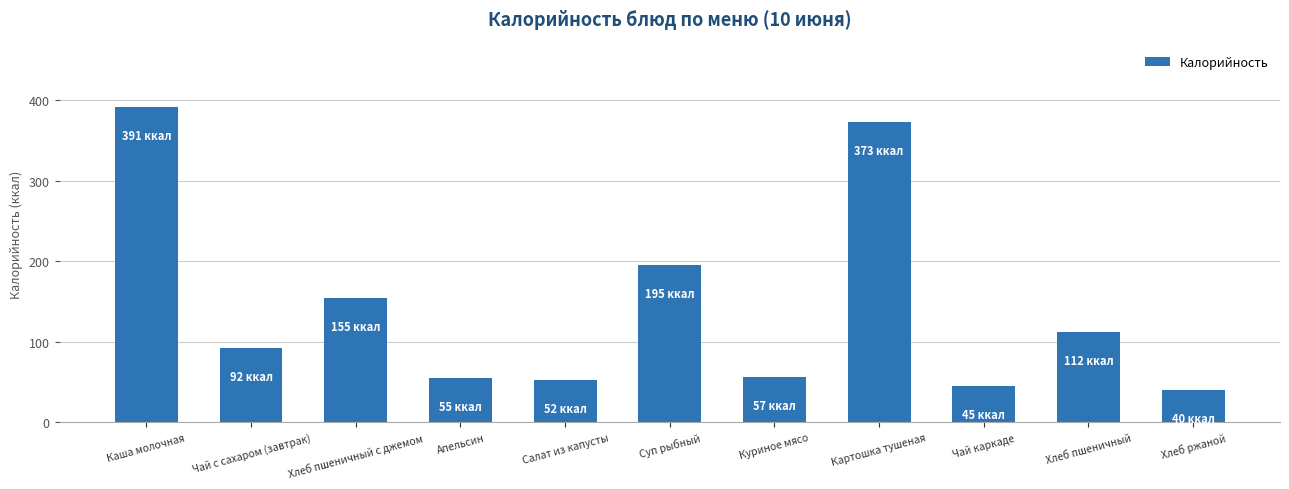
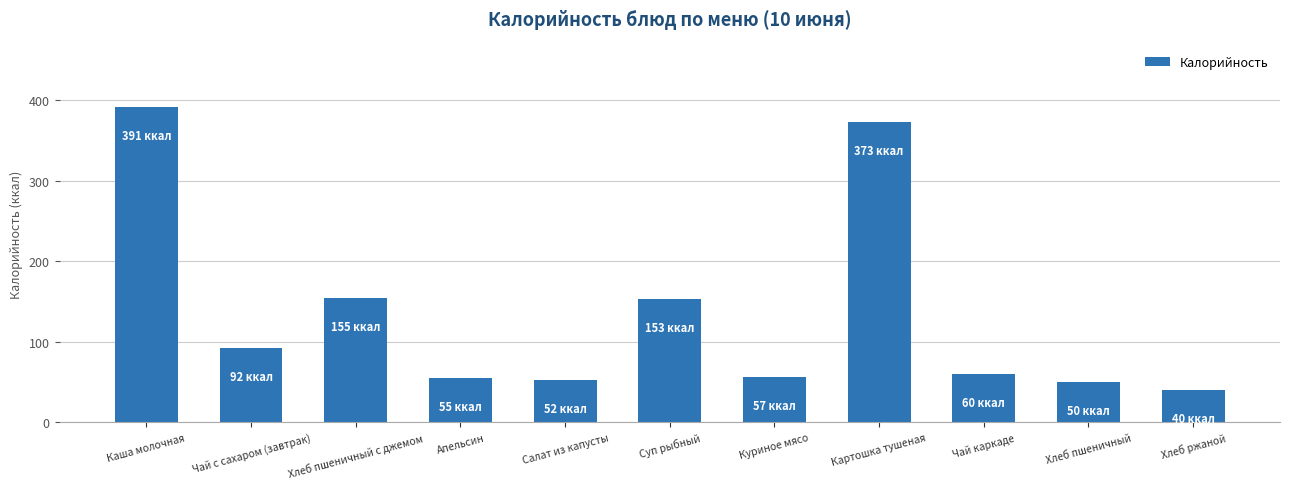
Суп рыбный: 195 -> 153
Чай каркаде: 45 -> 60
Хлеб пшеничный: 112 -> 50
